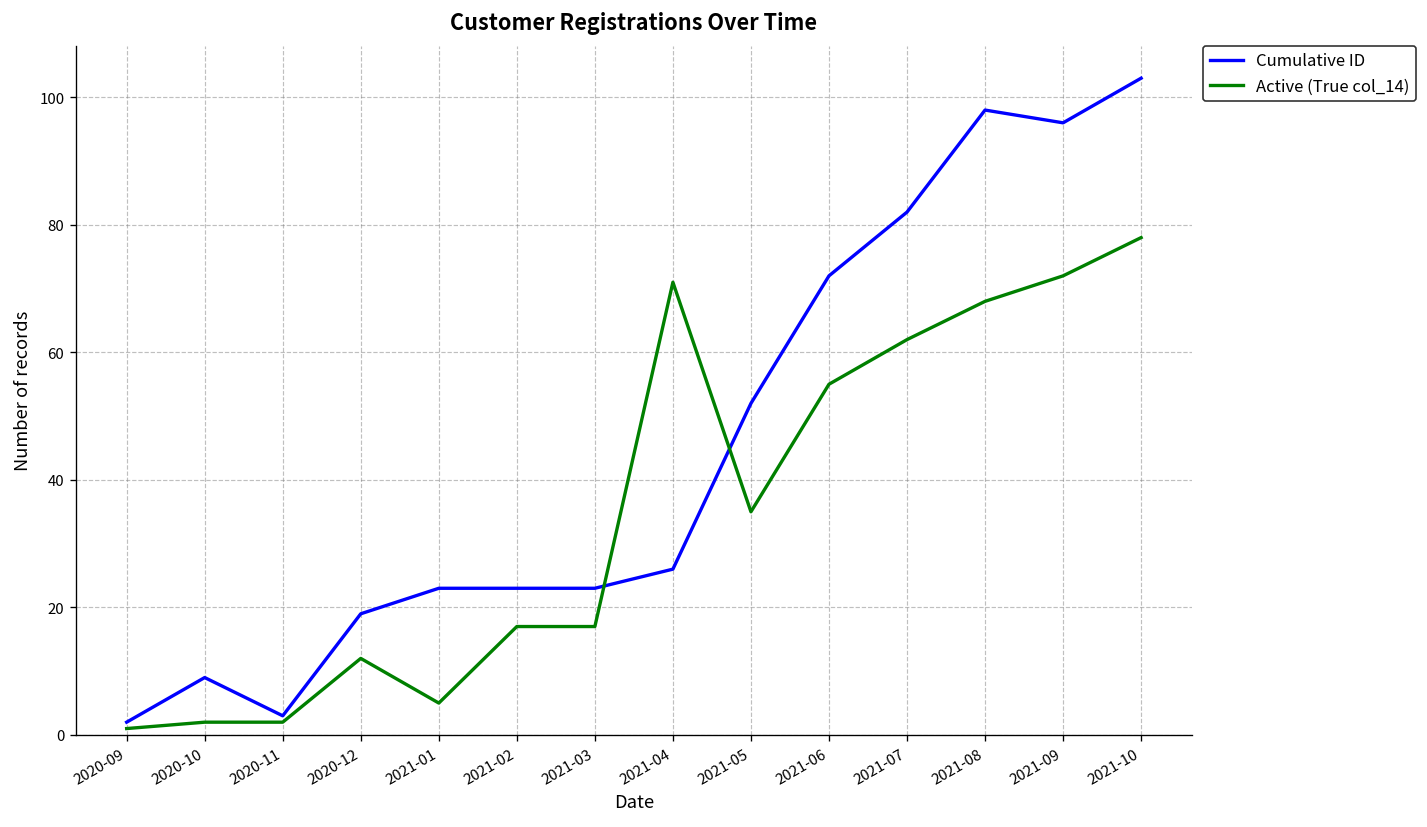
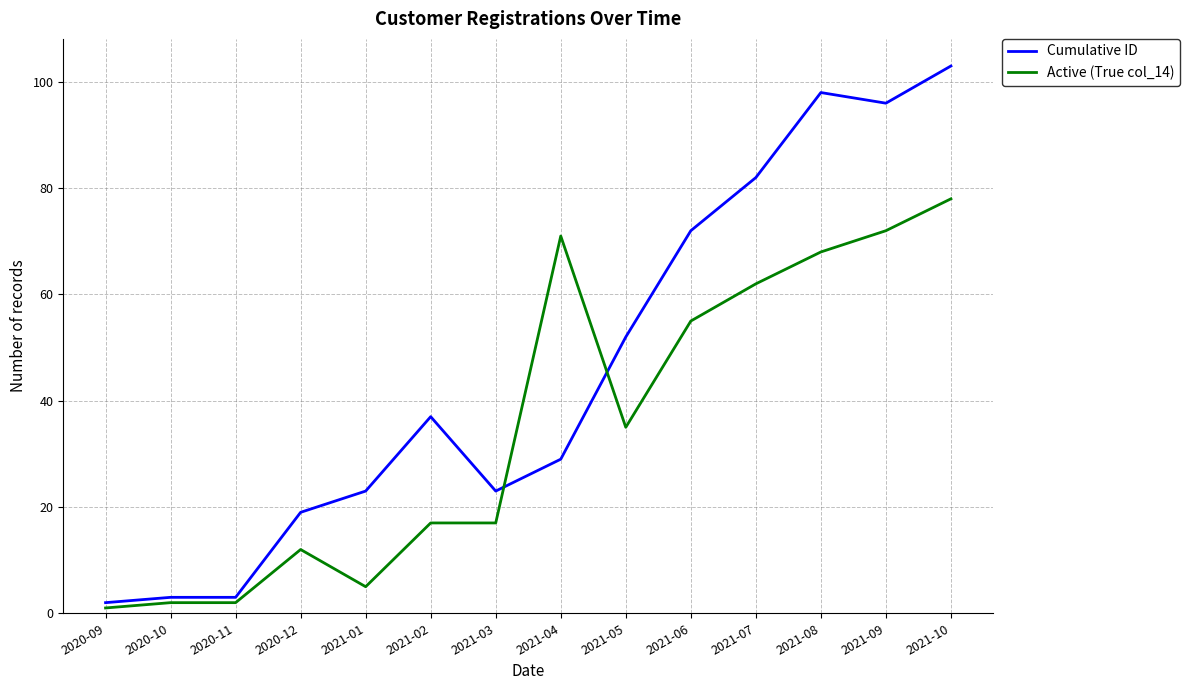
Cumulative ID, 2020-10: 9 -> 3
Cumulative ID, 2021-02: 23 -> 37
Cumulative ID, 2021-04: 26 -> 29
